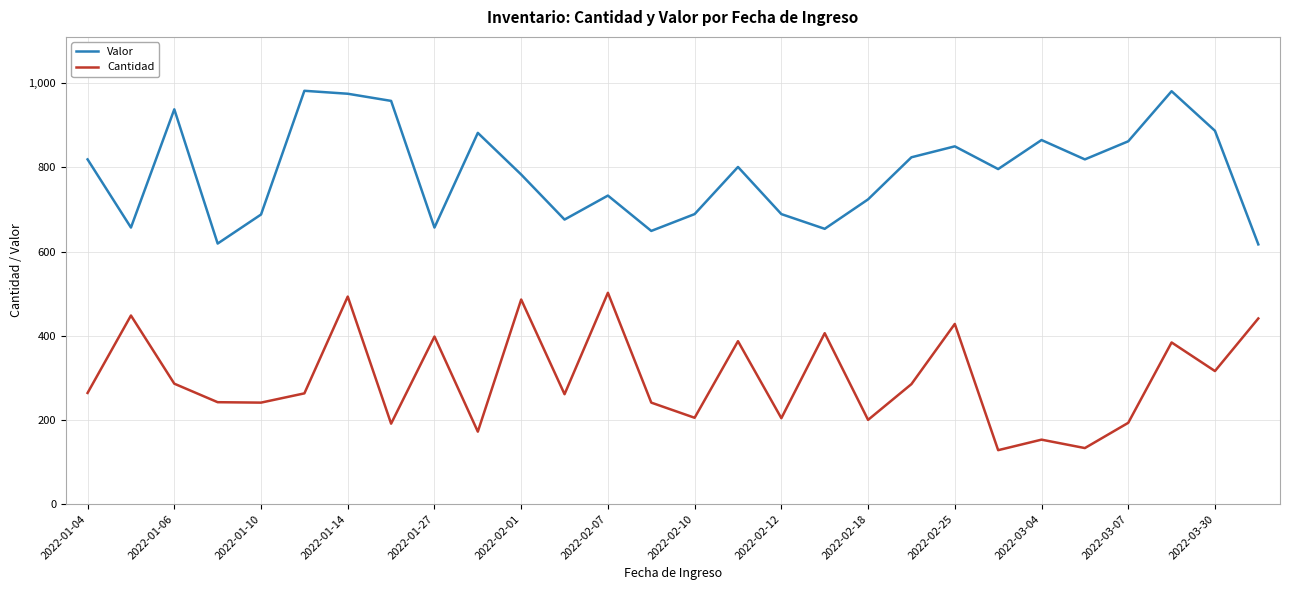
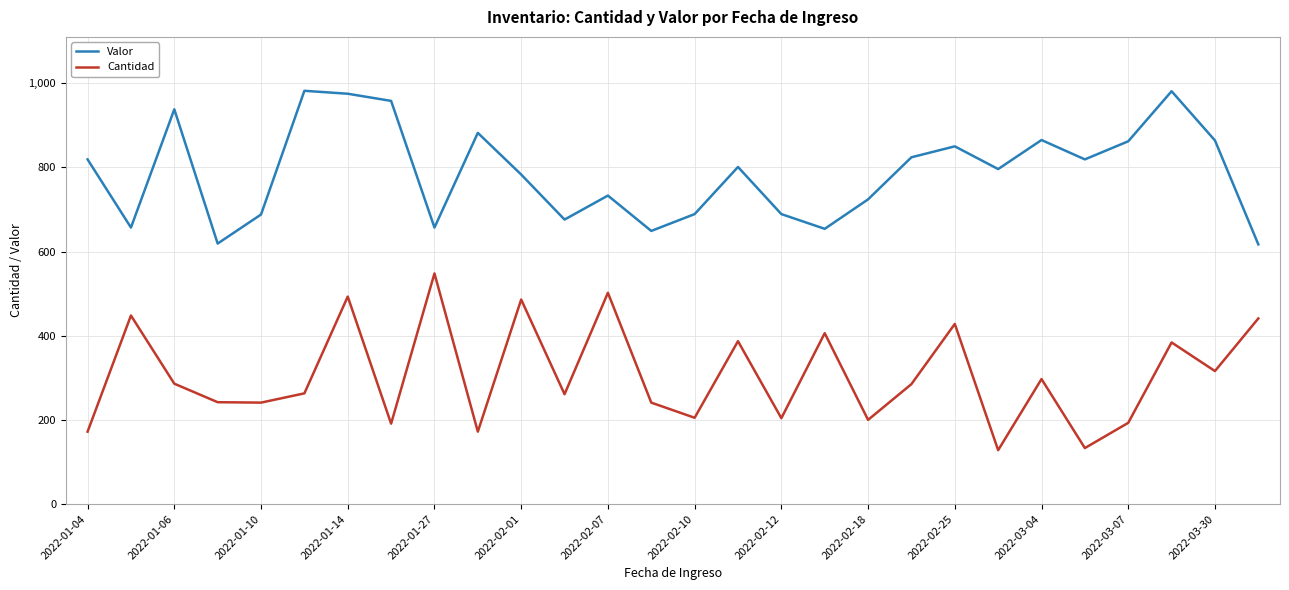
Cantidad, 2022-01-04: 260 -> 170
Cantidad, 2022-01-27: 400 -> 550
Cantidad, 2022-03-04: 150 -> 300
Valor, 2022-03-30: 890 -> 860
